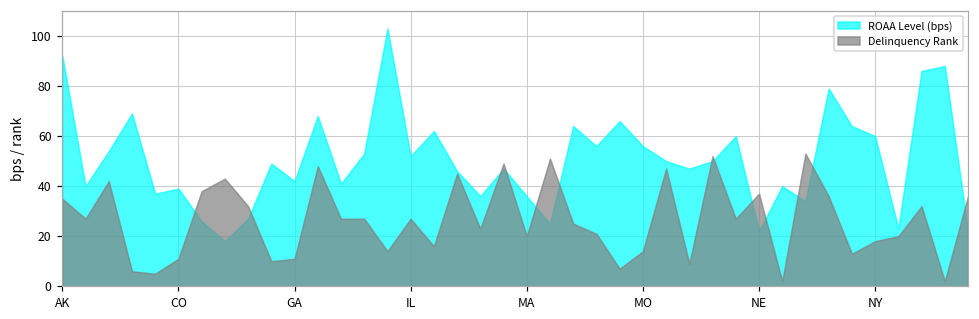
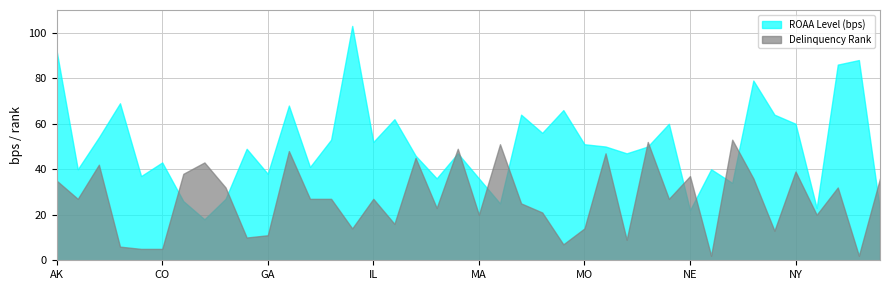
ROAA Level (bps), CO: 39 -> 43
Delinquency Rank, CO: 11 -> 5
ROAA Level (bps), GA: 42 -> 38
ROAA Level (bps), MO: 56 -> 51
Delinquency Rank, NY: 18 -> 39
